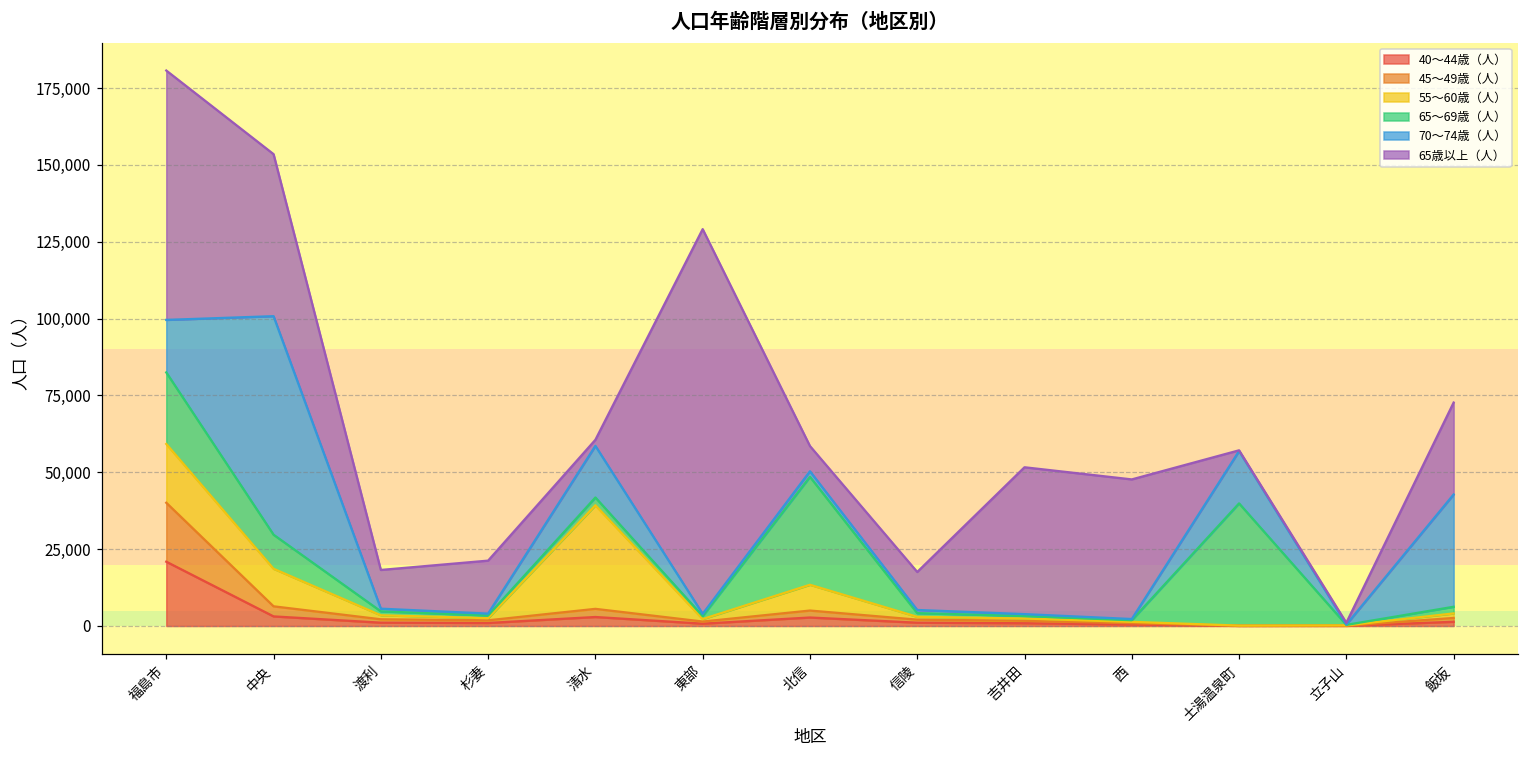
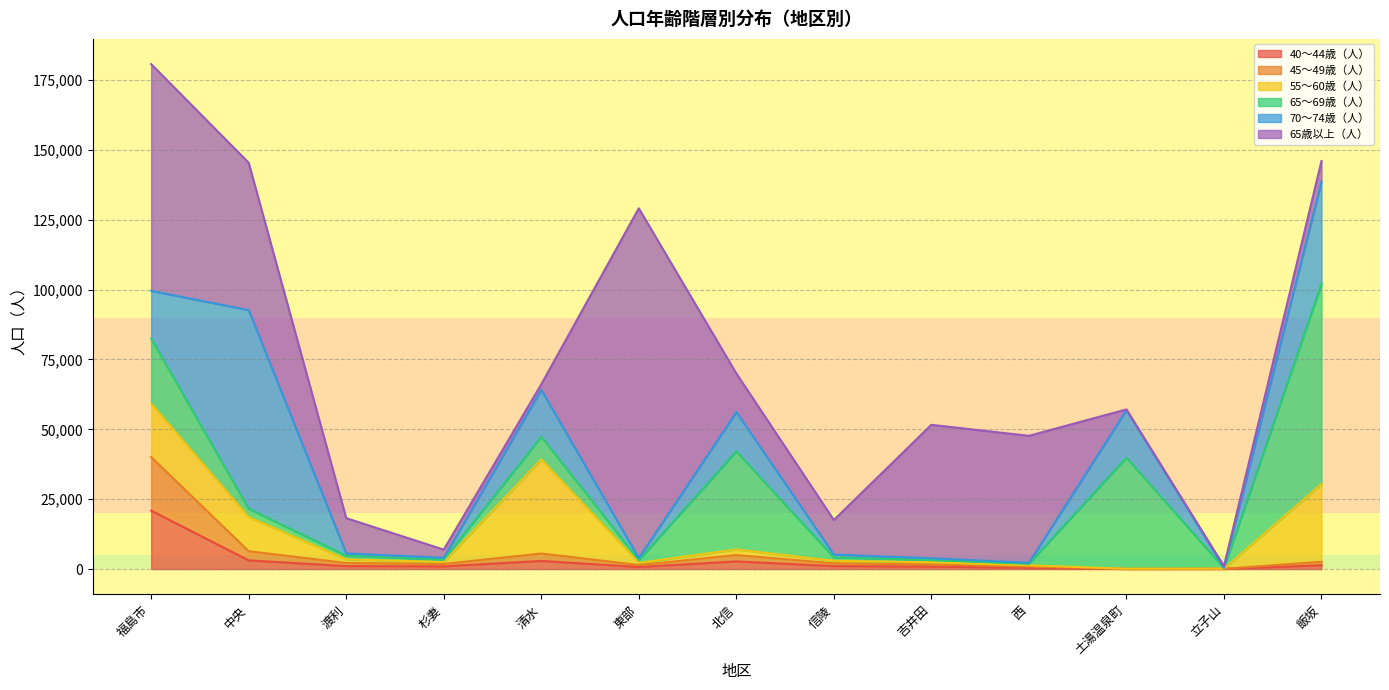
65～69歳（人）, 中央: 11,000 -> 3,000
65歳以上（人）, 杉妻: 17,000 -> 3,000
65～69歳（人）, 清水: 3,000 -> 8,000
55～60歳（人）, 北信: 8,000 -> 2,000
70～74歳（人）, 北信: 2,000 -> 14,000
65歳以上（人）, 北信: 8,000 -> 14,000
55～60歳（人）, 飯坂: 1,000 -> 28,000
65～69歳（人）, 飯坂: 2,000 -> 72,000
65歳以上（人）, 飯坂: 30,000 -> 7,000
